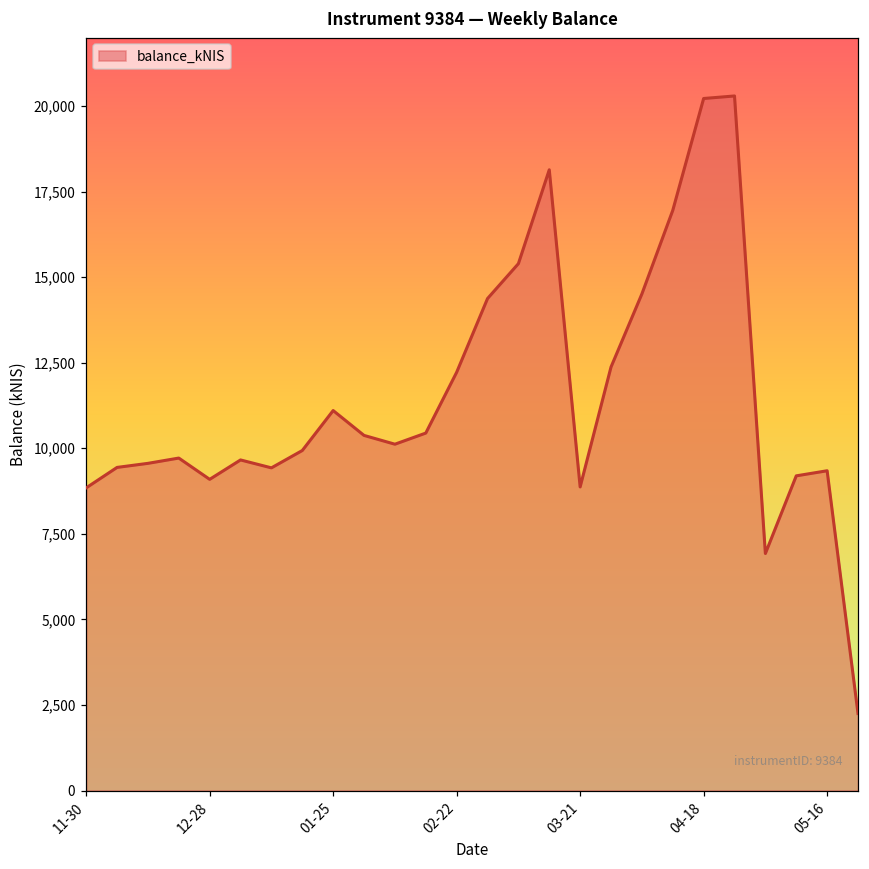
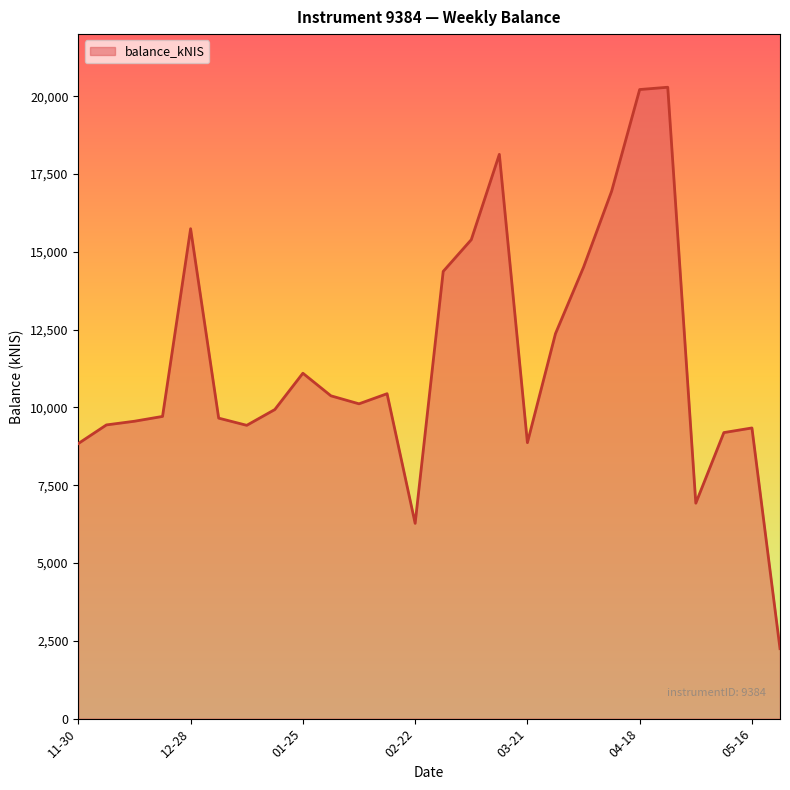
12-28: 9,100 -> 15,700
02-22: 12,200 -> 6,300
